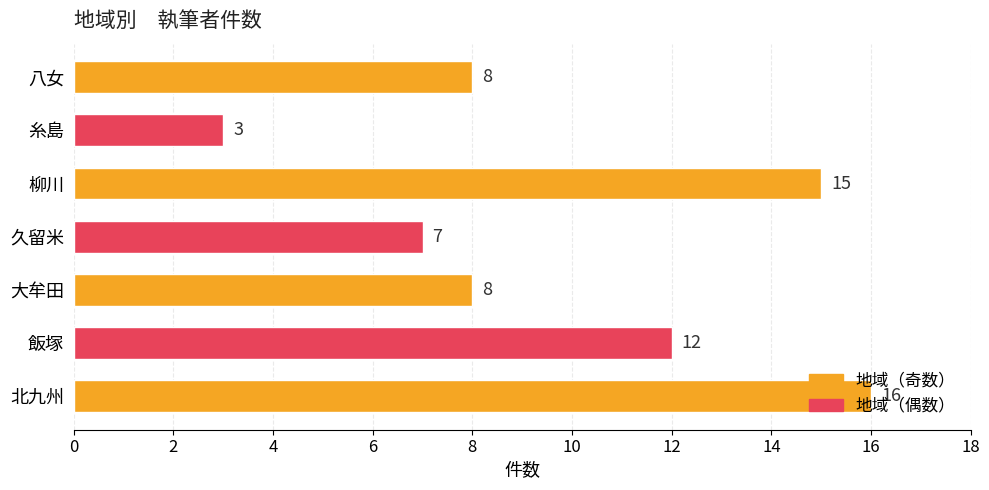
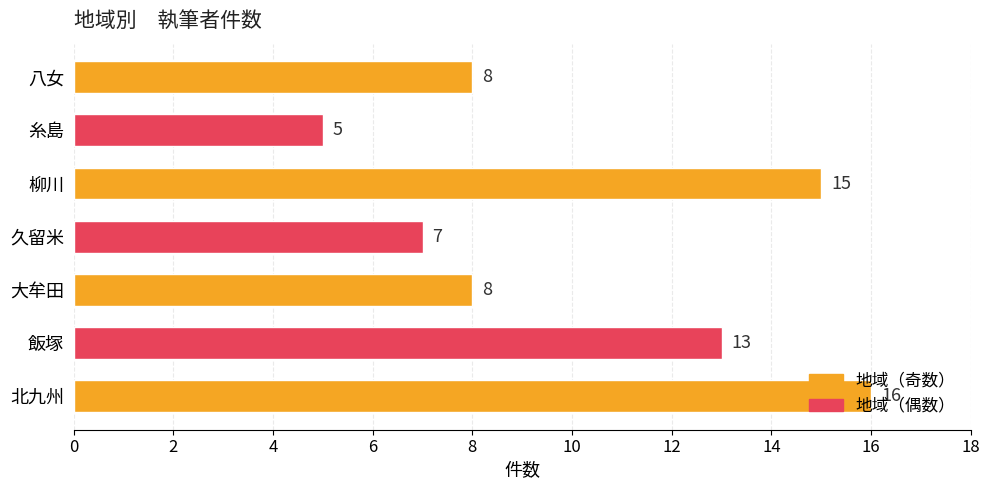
糸島: 3 -> 5
飯塚: 12 -> 13
